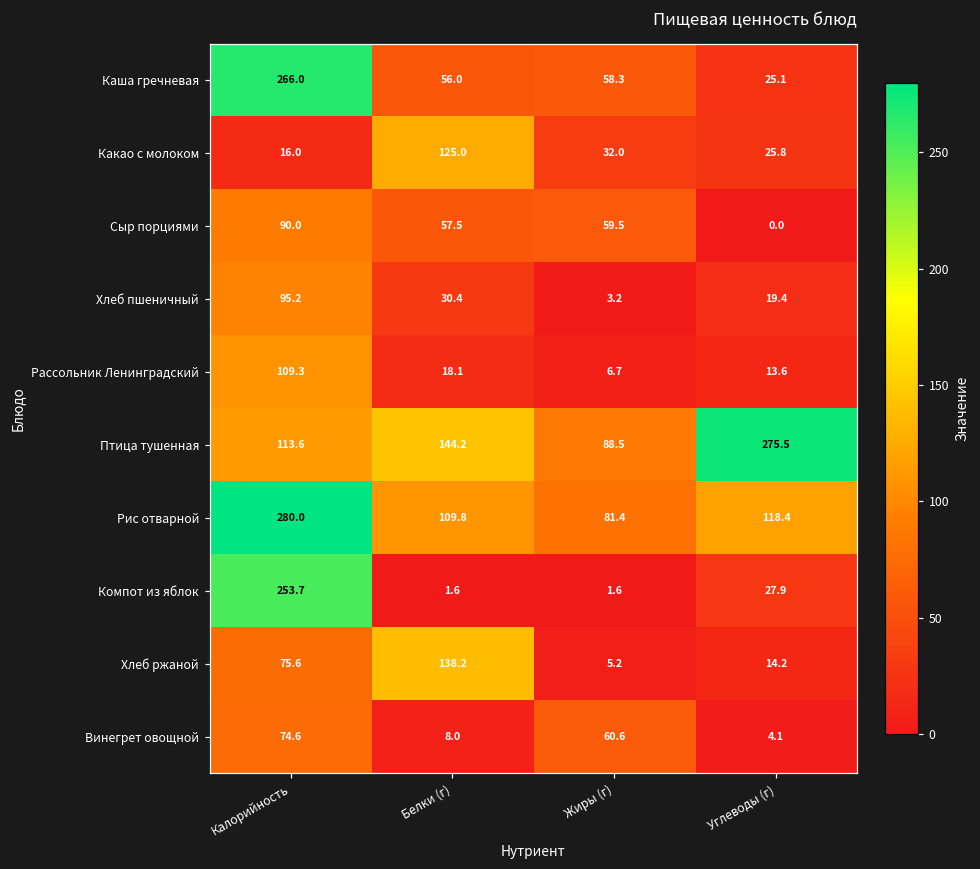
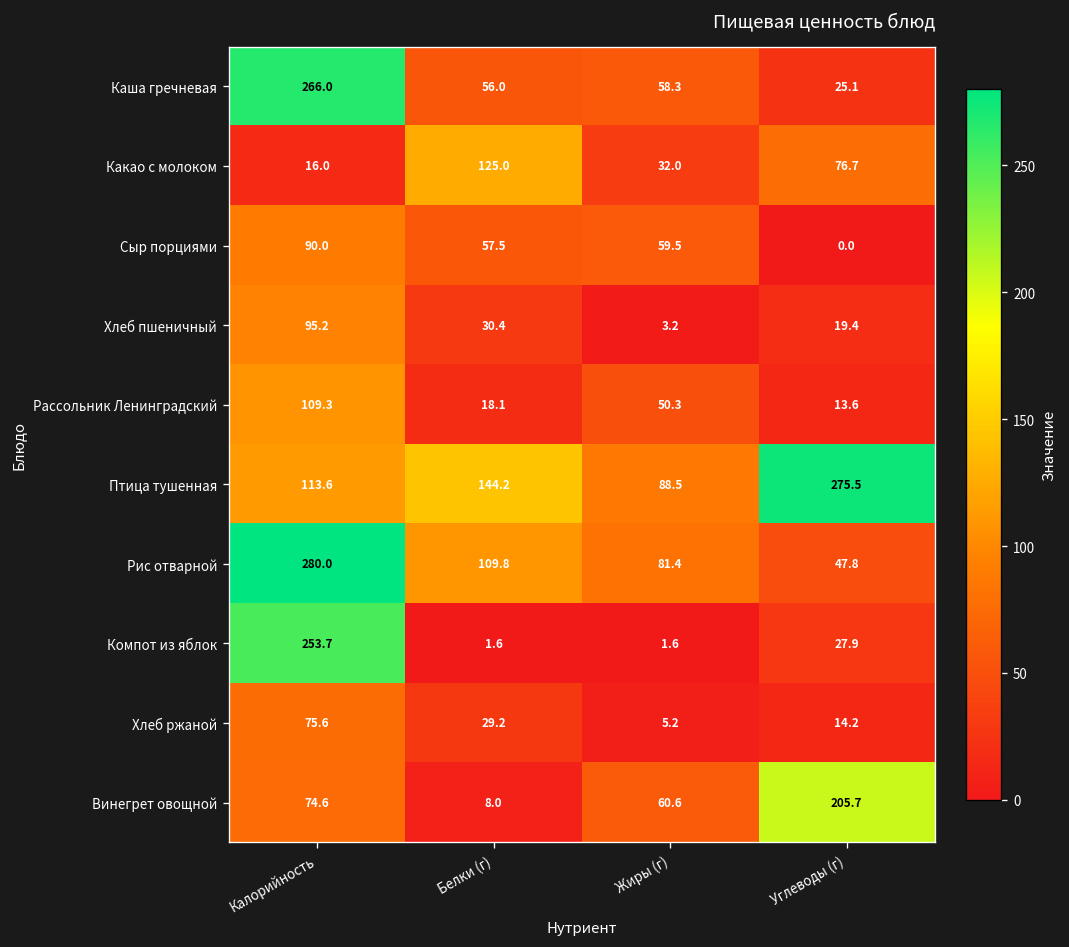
Какао с молоком, Углеводы (г): 25.8 -> 76.7
Рассольник Ленинградский, Жиры (г): 6.7 -> 50.3
Рис отварной, Углеводы (г): 118.4 -> 47.8
Хлеб ржаной, Белки (г): 138.2 -> 29.2
Винегрет овощной, Углеводы (г): 4.1 -> 205.7
